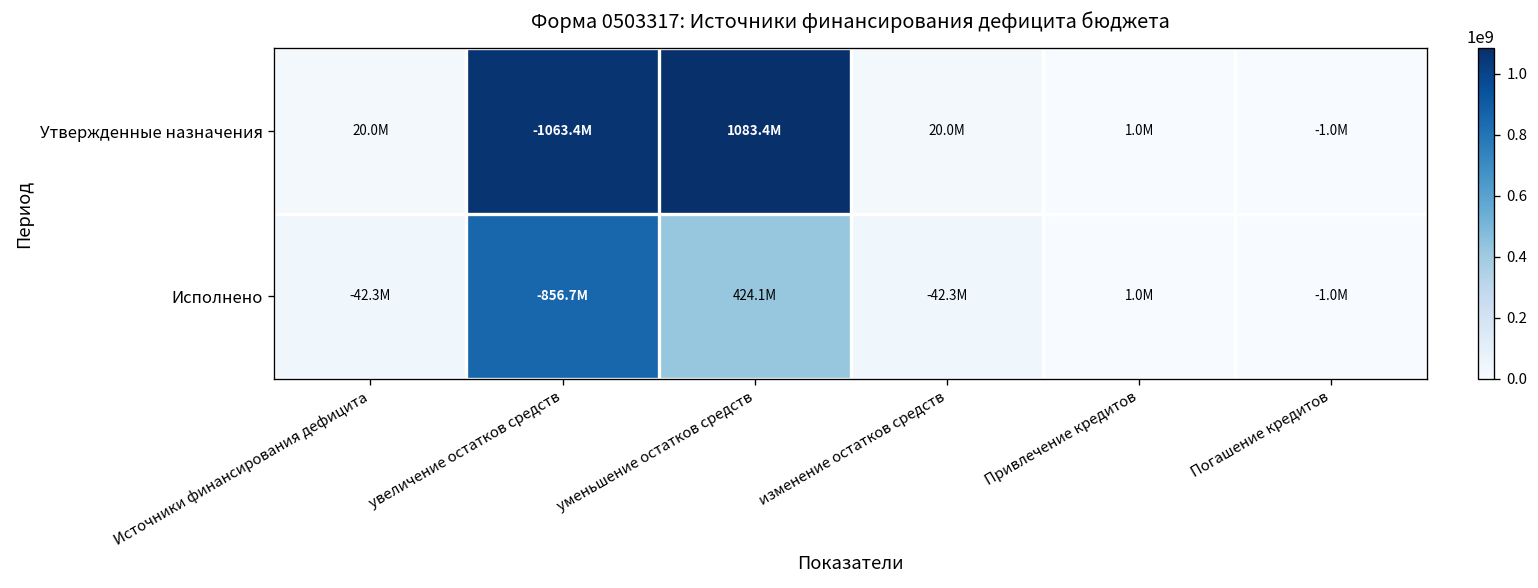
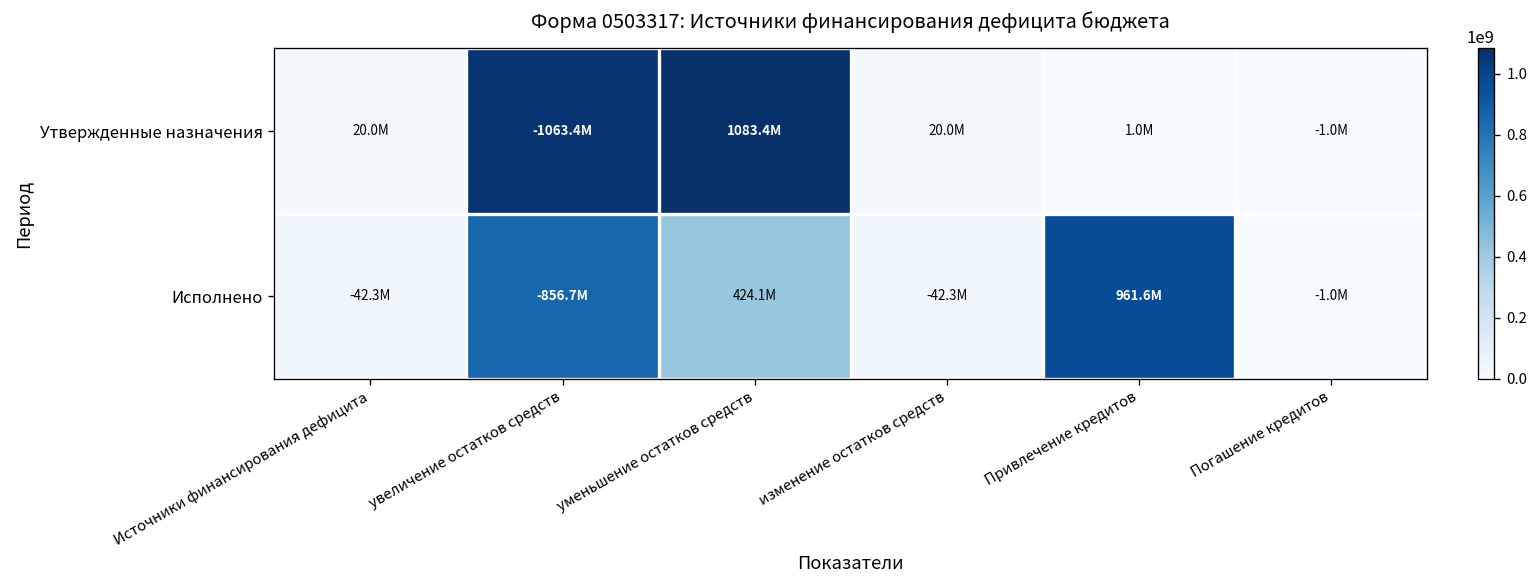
Исполнено, Привлечение кредитов: 1.0M -> 961.6M
